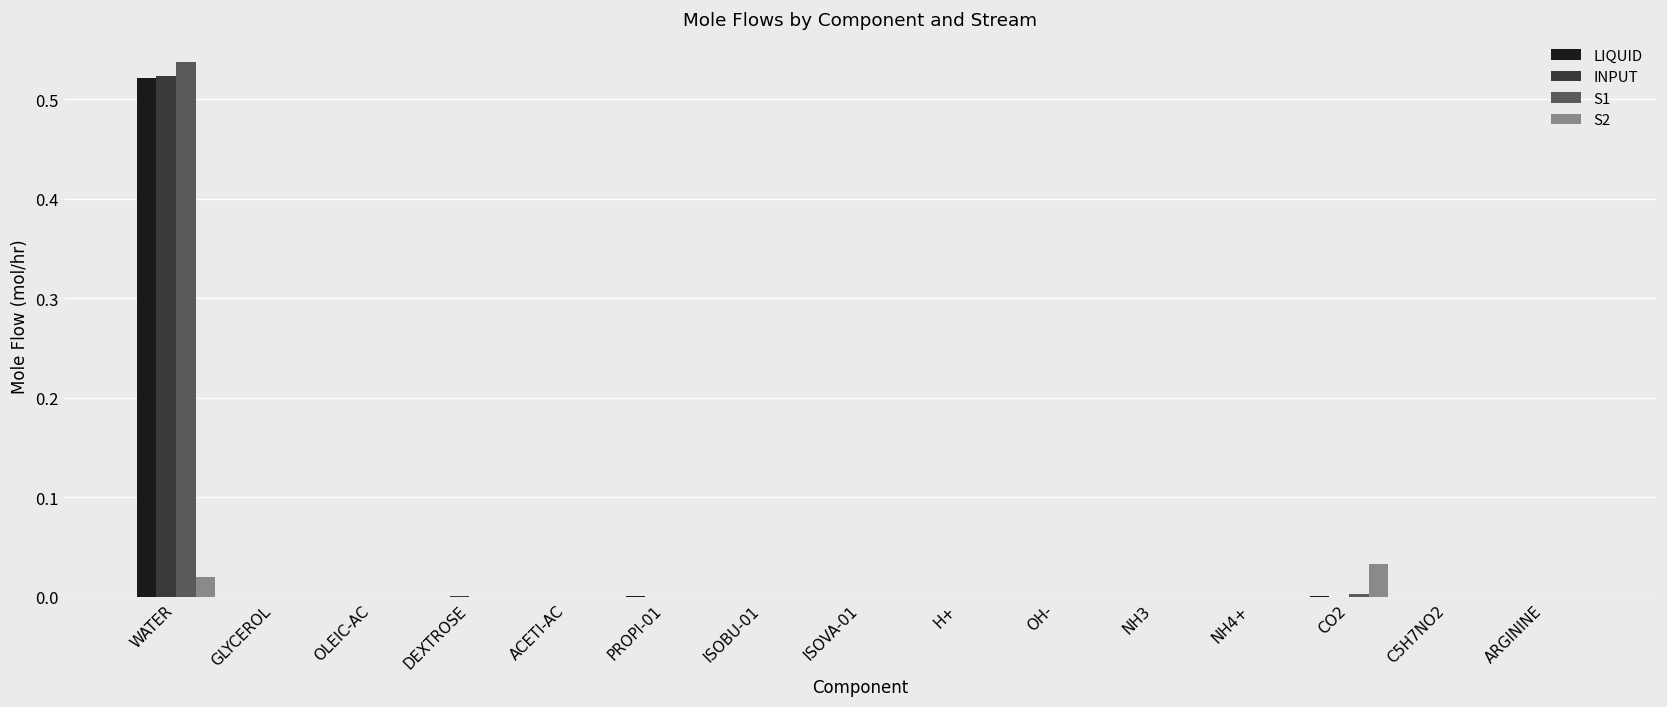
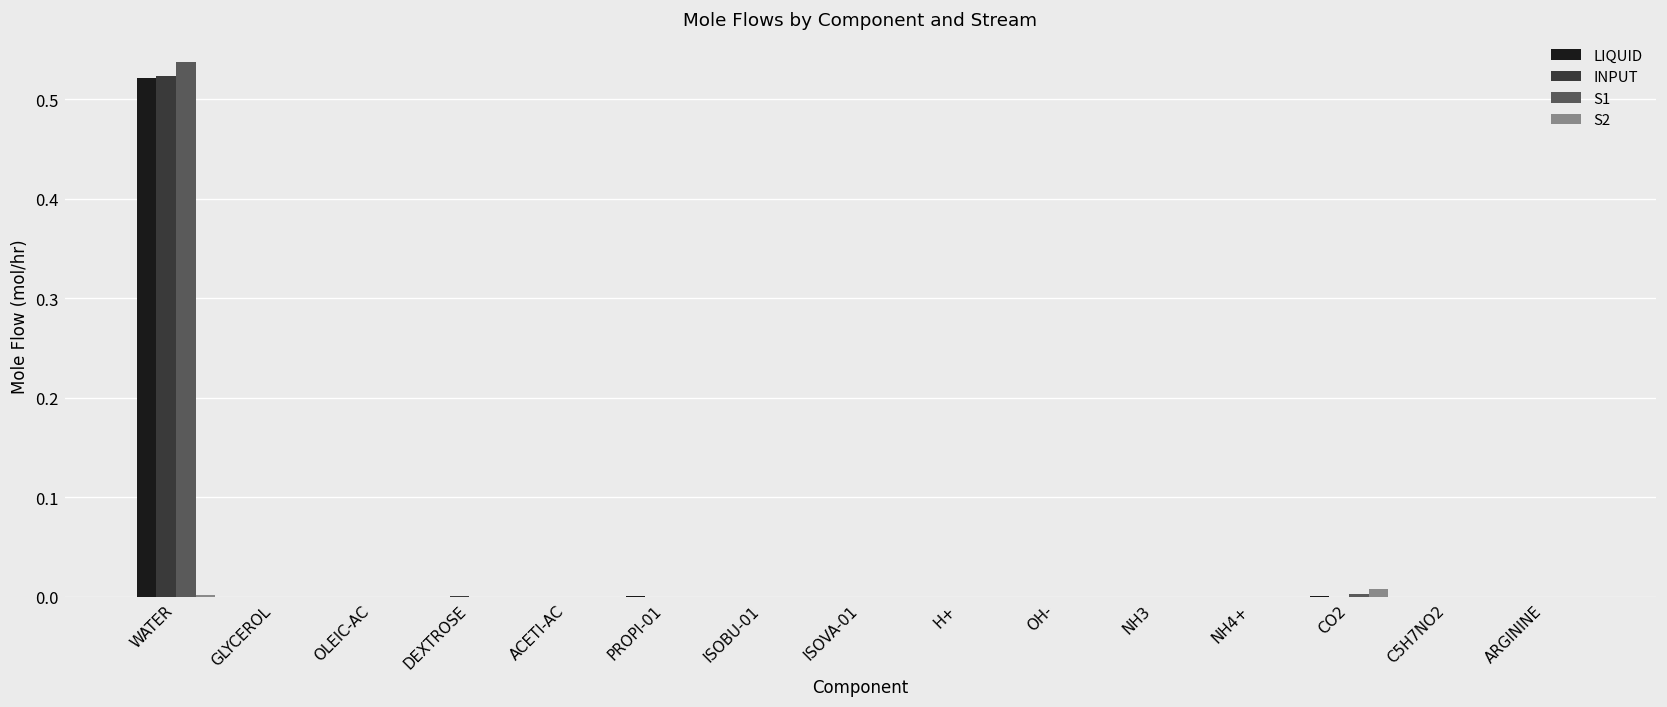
S2, WATER: 0.02 -> 0.00
S2, CO2: 0.03 -> 0.01
